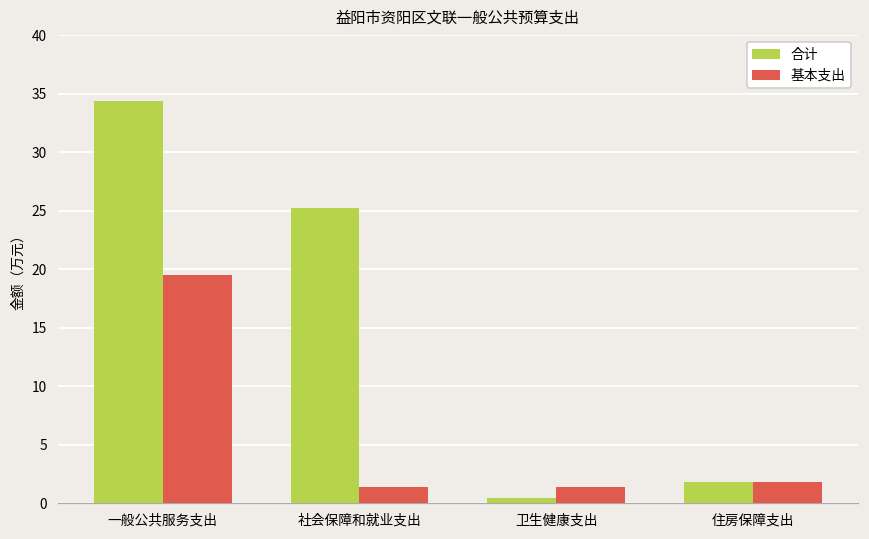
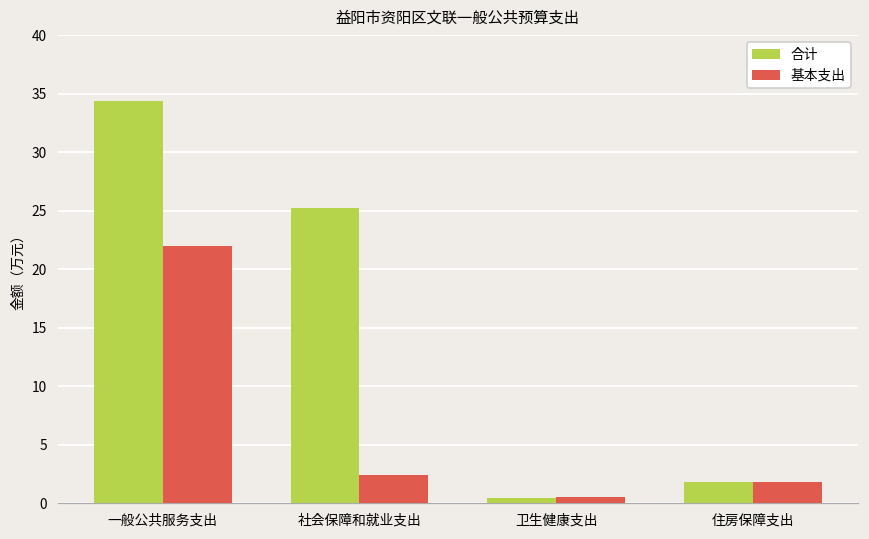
基本支出, 一般公共服务支出: 19.5 -> 22.0
基本支出, 社会保障和就业支出: 1.4 -> 2.4
基本支出, 卫生健康支出: 1.3 -> 0.5
